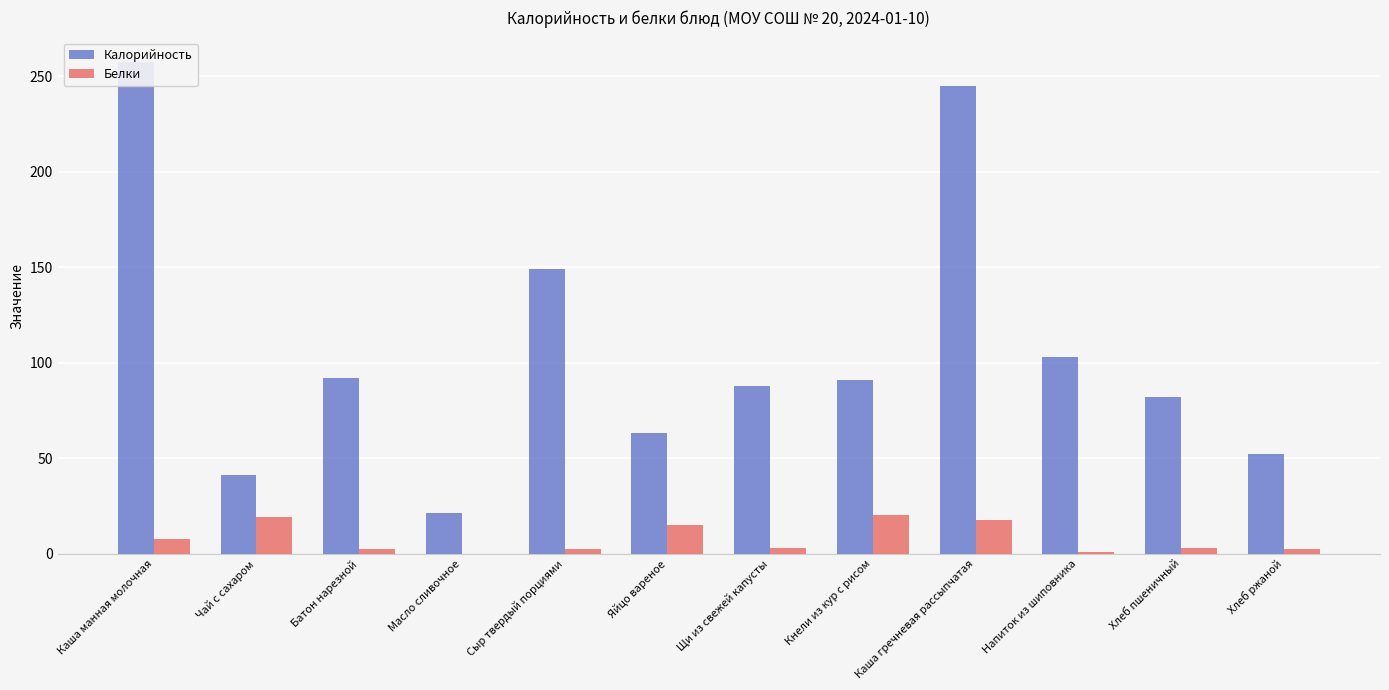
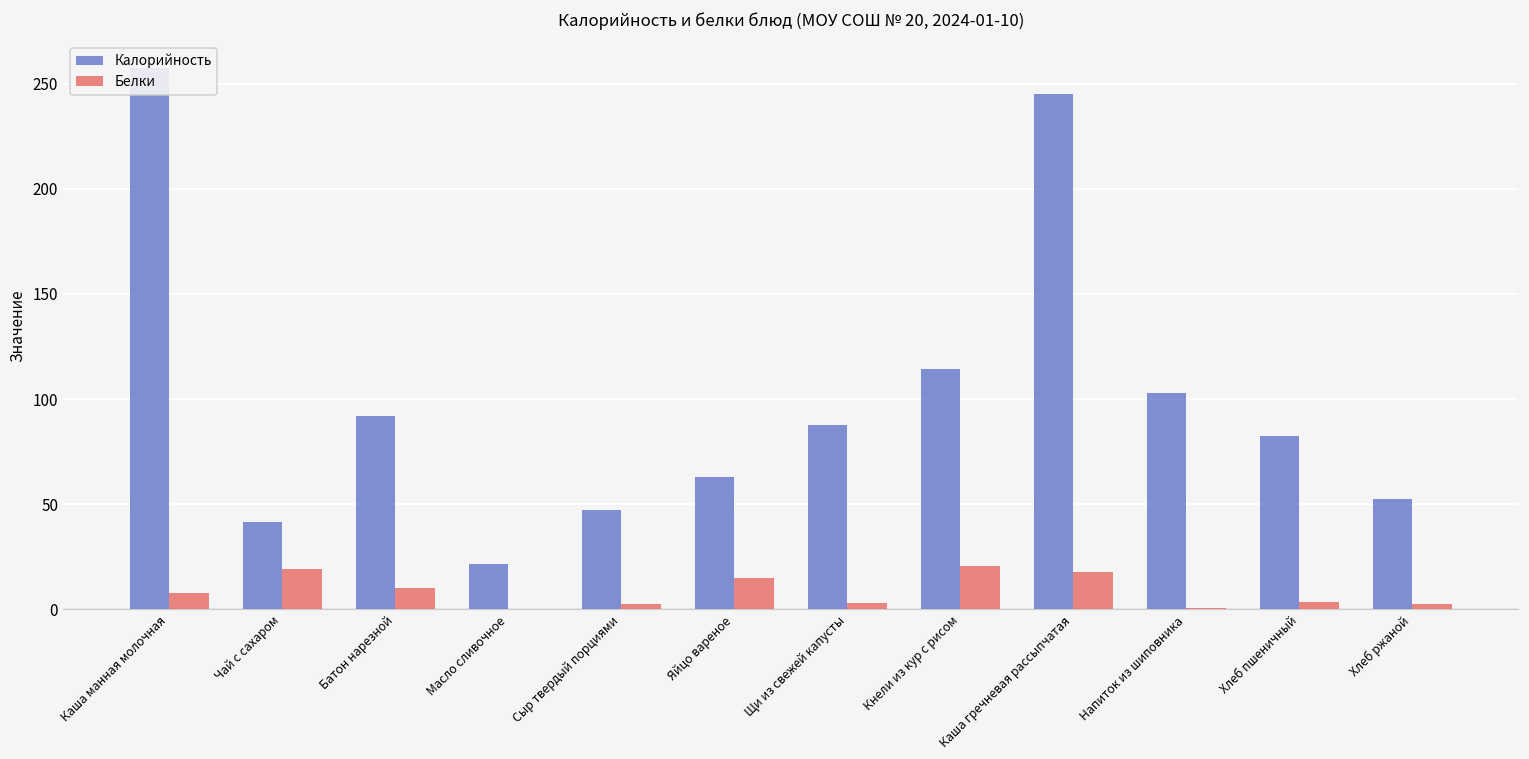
Белки, Батон нарезной: 3 -> 10
Калорийность, Сыр твердый порциями: 149 -> 47
Калорийность, Кнели из кур с рисом: 91 -> 114
